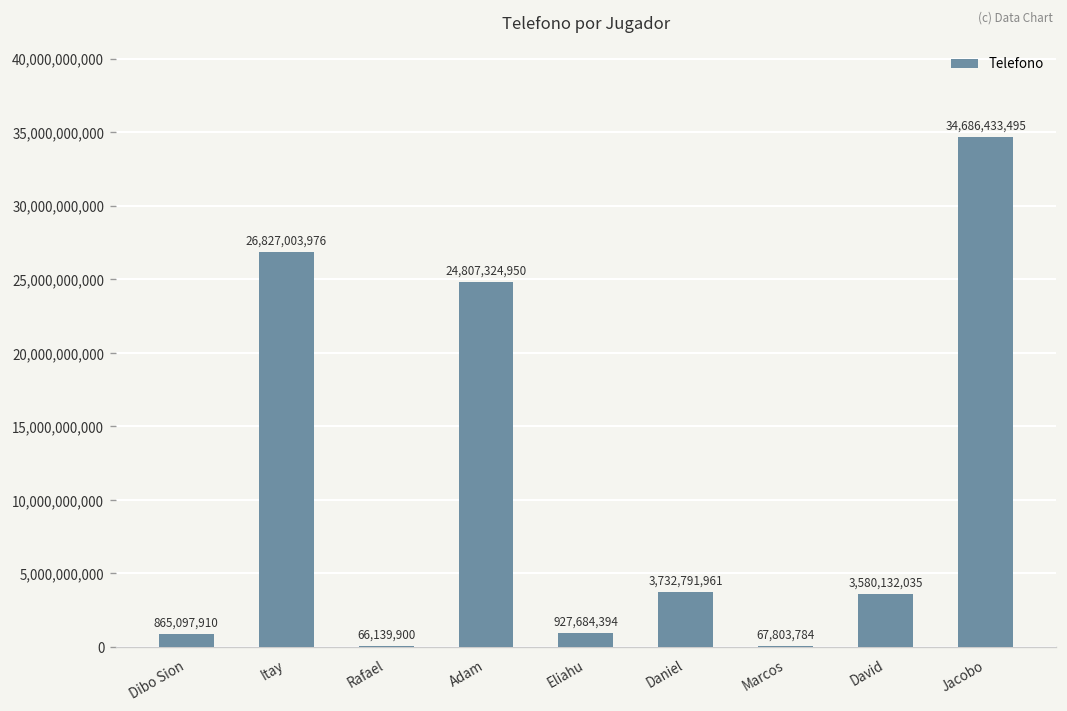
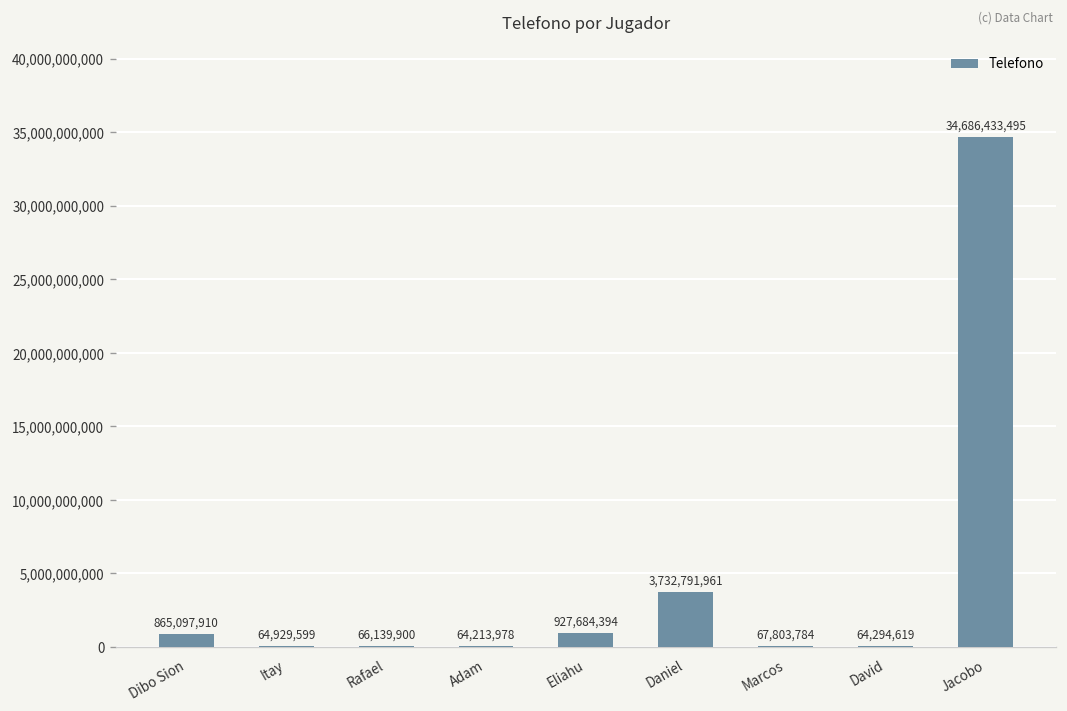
Itay: 26,827,003,976 -> 64,929,599
Adam: 24,807,324,950 -> 64,213,978
David: 3,580,132,035 -> 64,294,619
